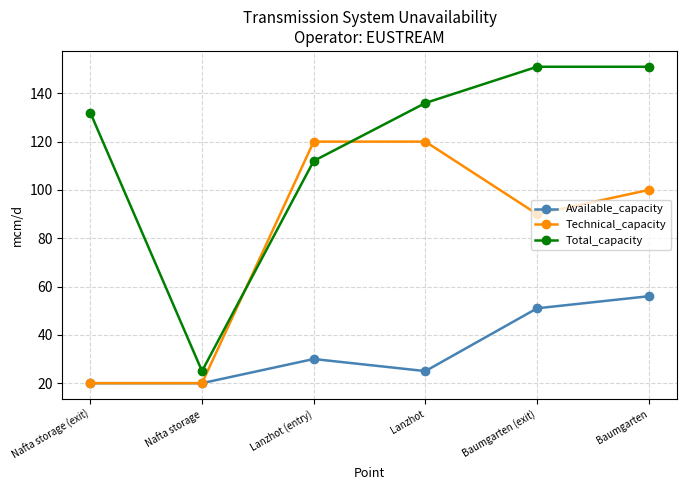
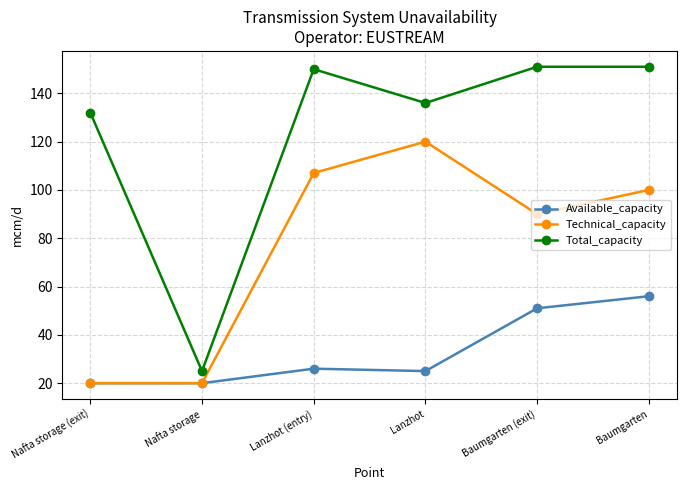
Available_capacity, Lanzhot (entry): 30 -> 26
Technical_capacity, Lanzhot (entry): 120 -> 107
Total_capacity, Lanzhot (entry): 112 -> 150
